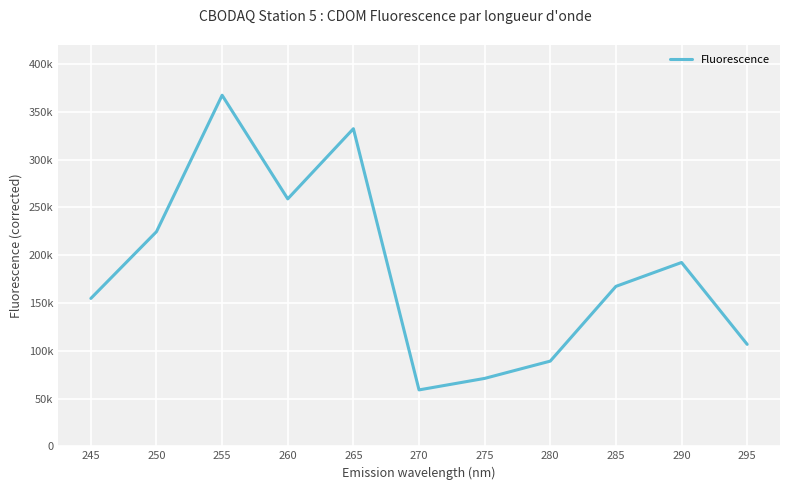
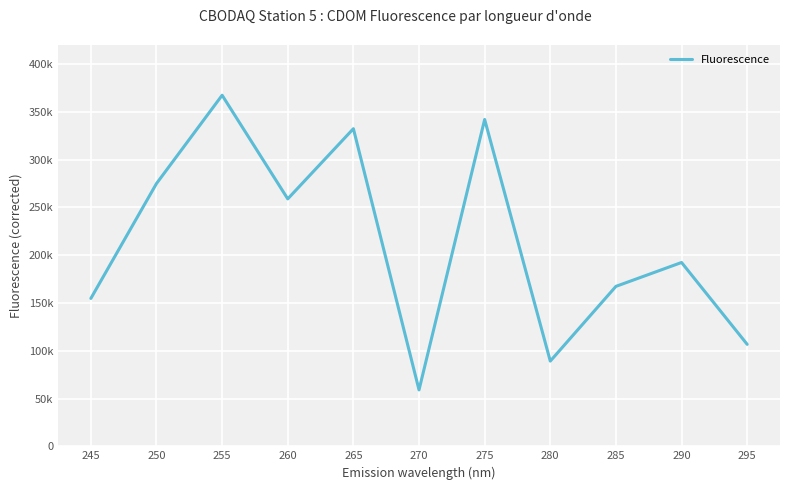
250: 220000 -> 280000
275: 70000 -> 340000
